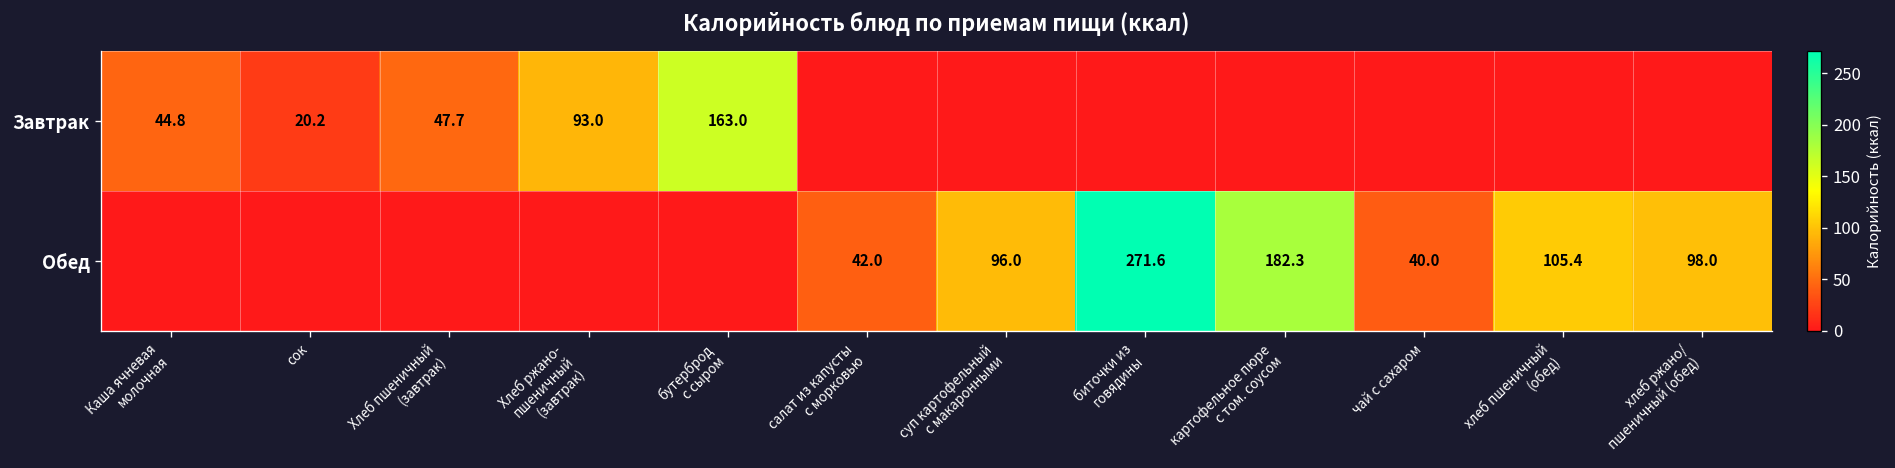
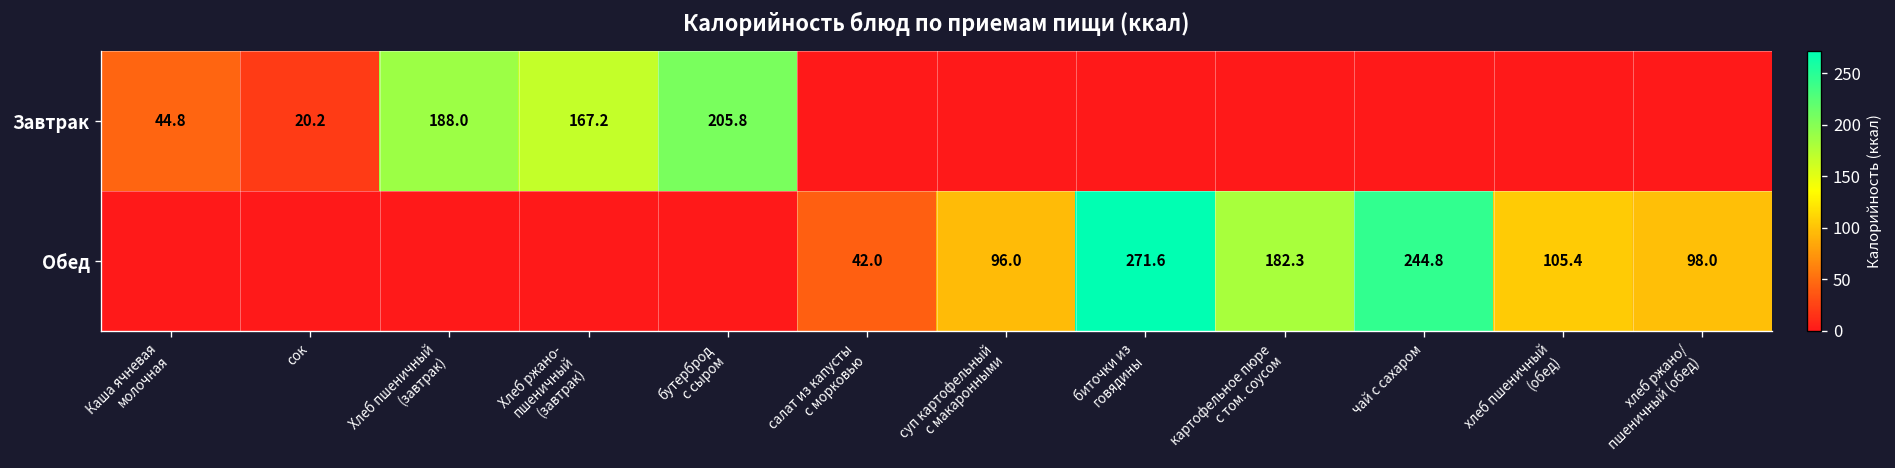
Завтрак, Хлеб пшеничный (завтрак): 47.7 -> 188.0
Завтрак, Хлеб ржано- пшеничный (завтрак): 93.0 -> 167.2
Завтрак, бутерброд с сыром: 163.0 -> 205.8
Обед, чай с сахаром: 40.0 -> 244.8
